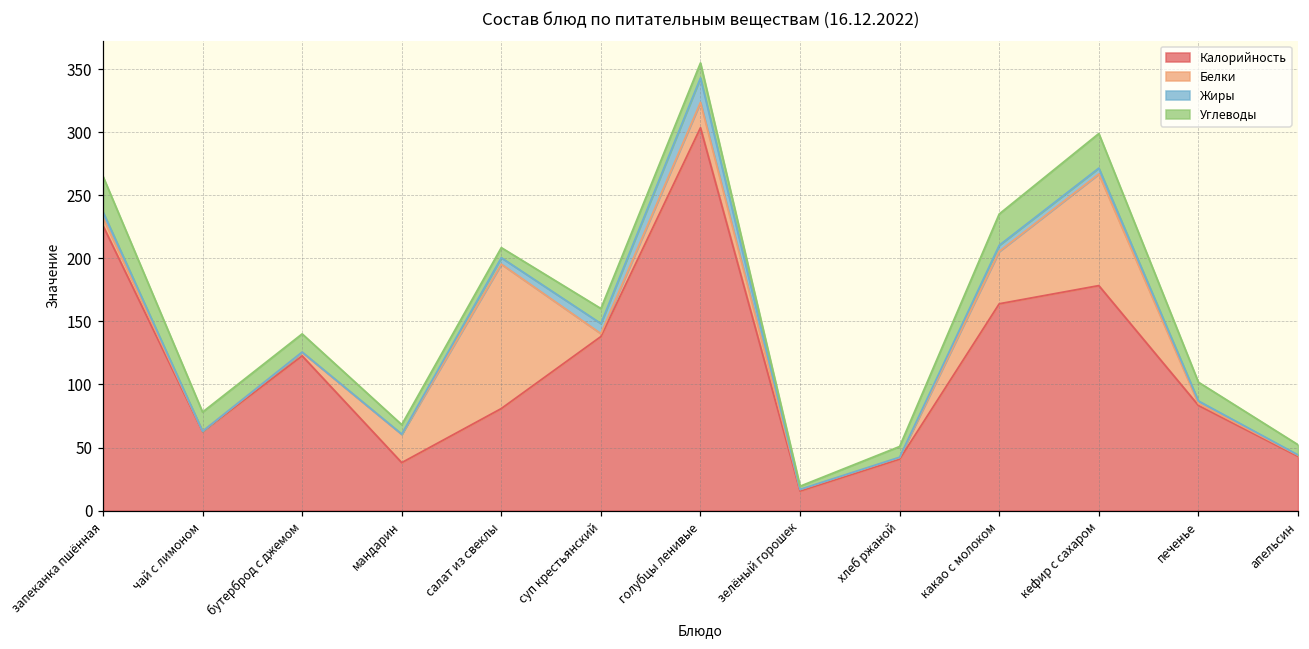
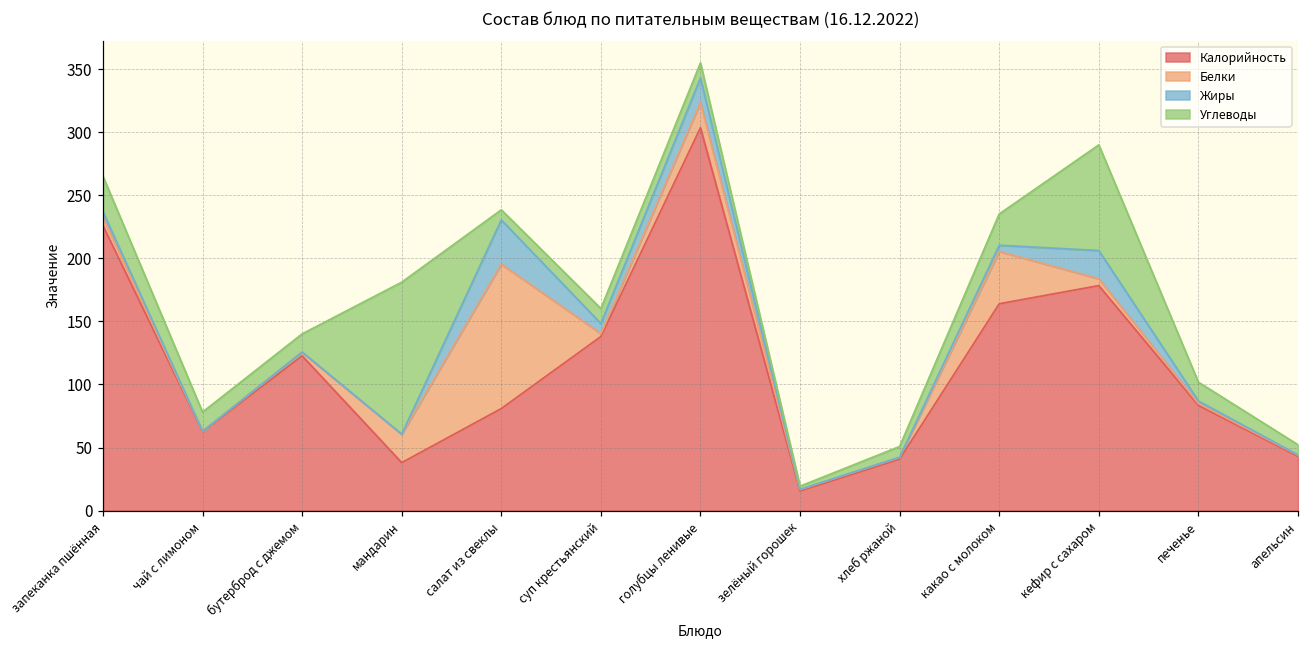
Углеводы, мандарин: 7 -> 121
Жиры, салат из свеклы: 5 -> 35
Белки, кефир с сахаром: 88 -> 5
Жиры, кефир с сахаром: 5 -> 22
Углеводы, кефир с сахаром: 27 -> 84
